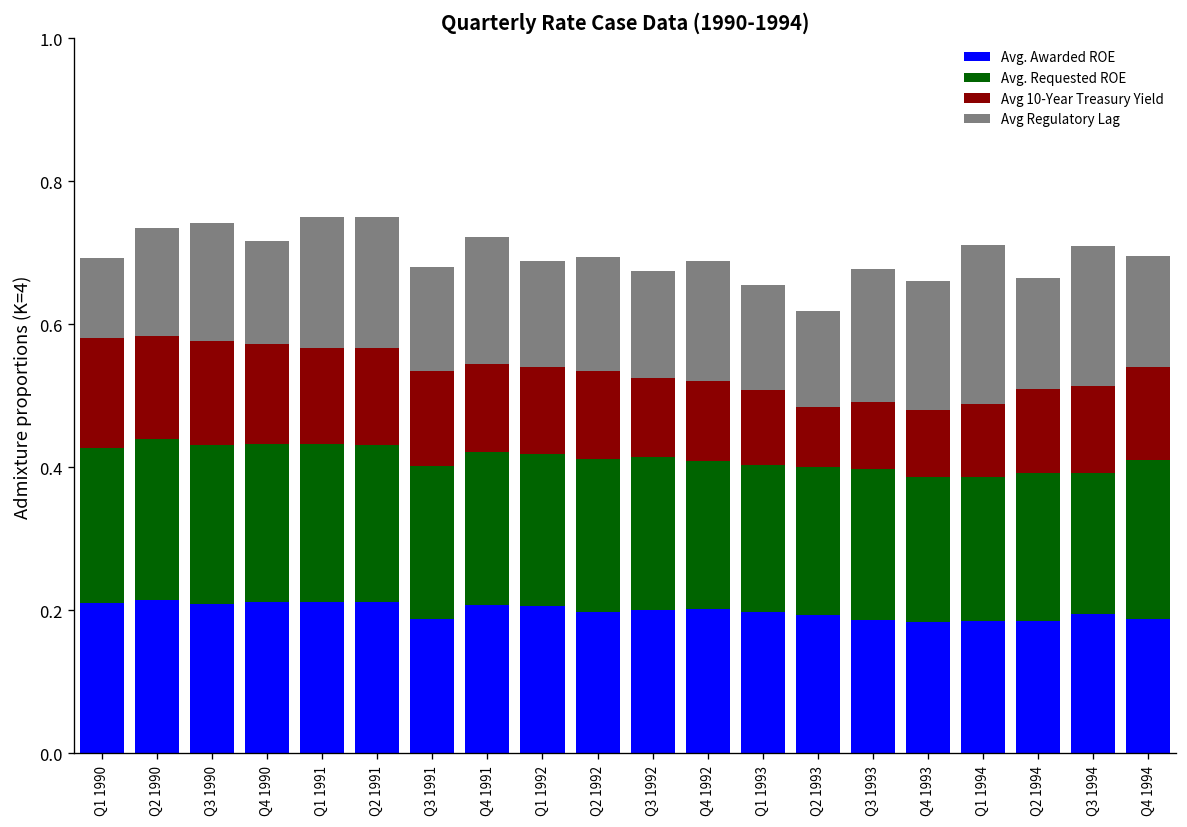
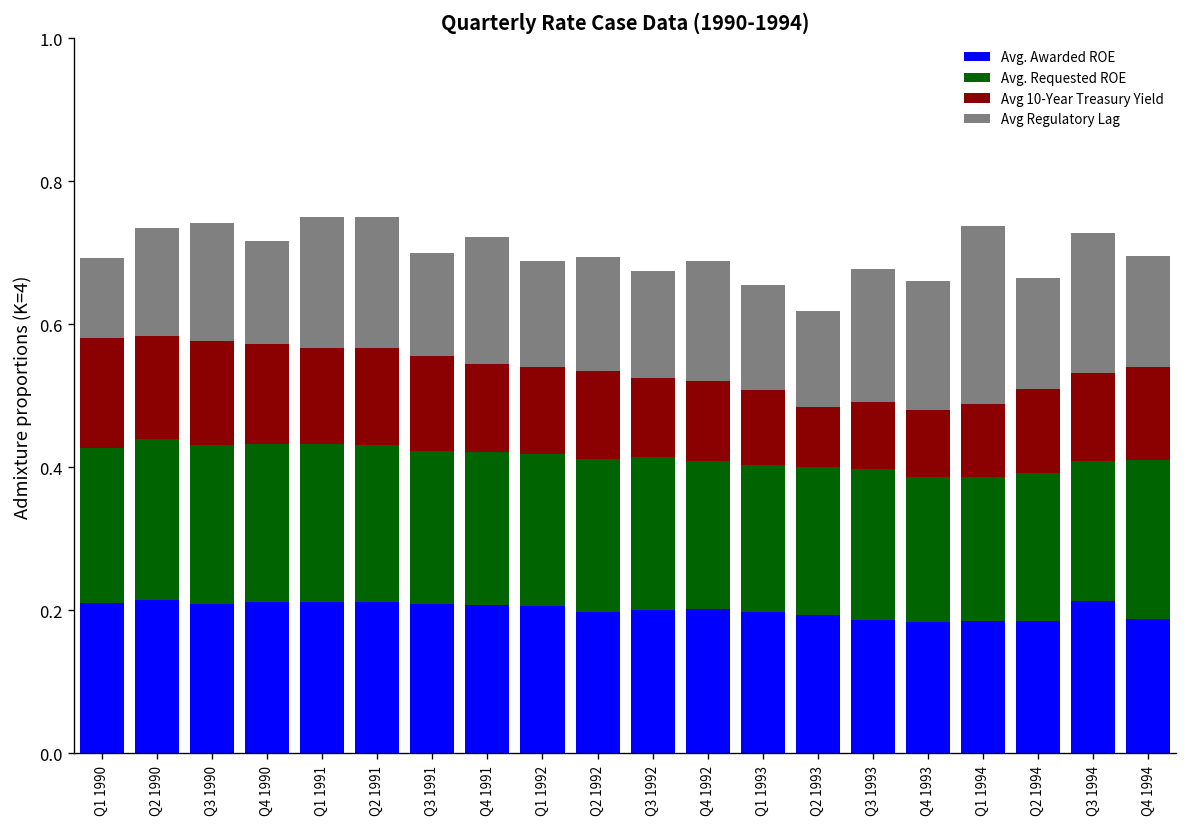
Avg. Awarded ROE, Q3 1991: 0.19 -> 0.21
Avg Regulatory Lag, Q1 1994: 0.22 -> 0.25
Avg. Awarded ROE, Q3 1994: 0.19 -> 0.21
